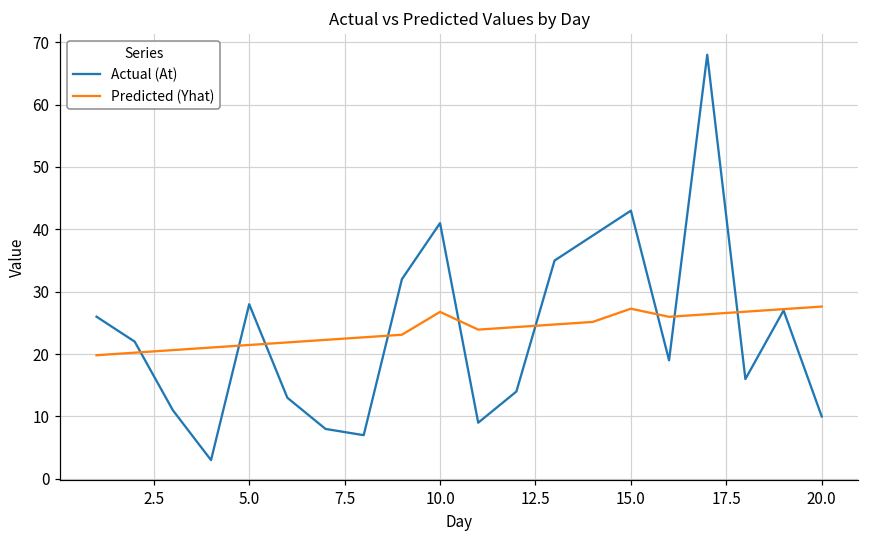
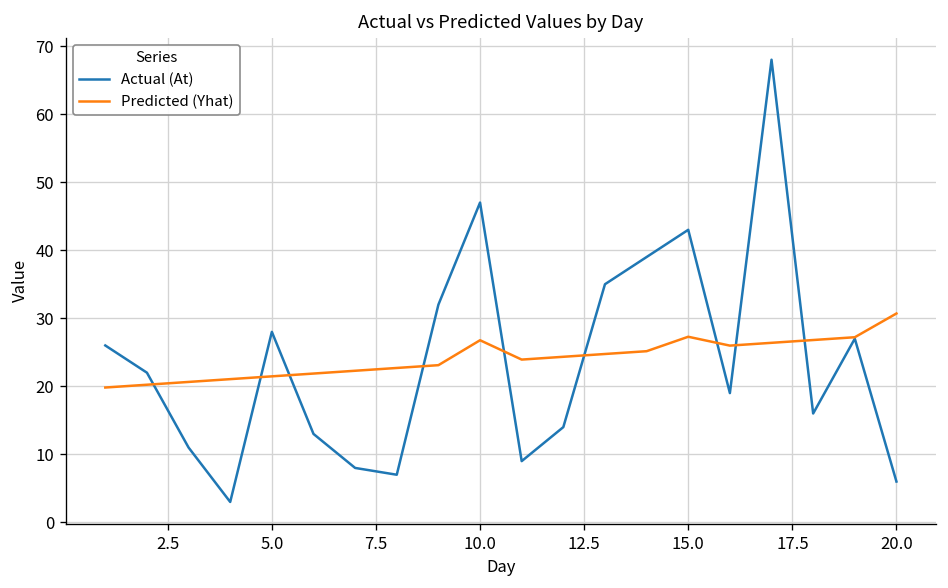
Actual (At), 10.0: 41 -> 47
Actual (At), 20.0: 10 -> 6
Predicted (Yhat), 20.0: 28 -> 31
